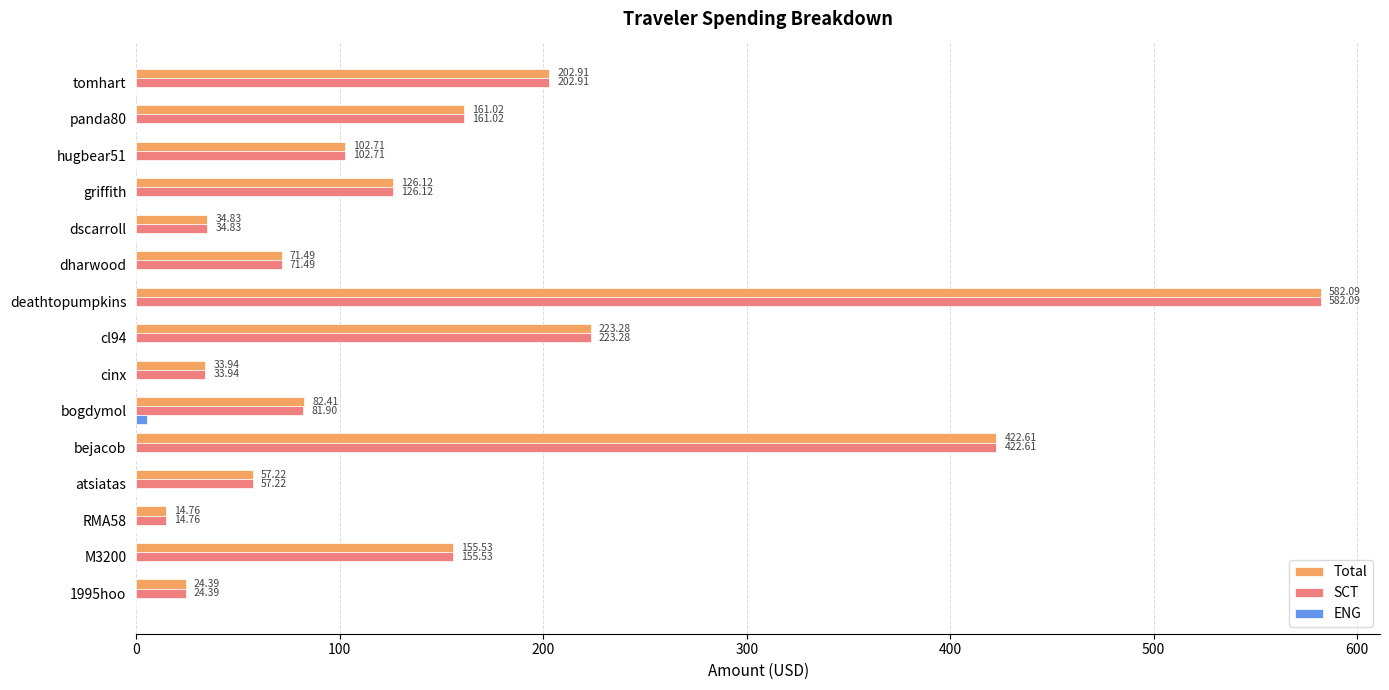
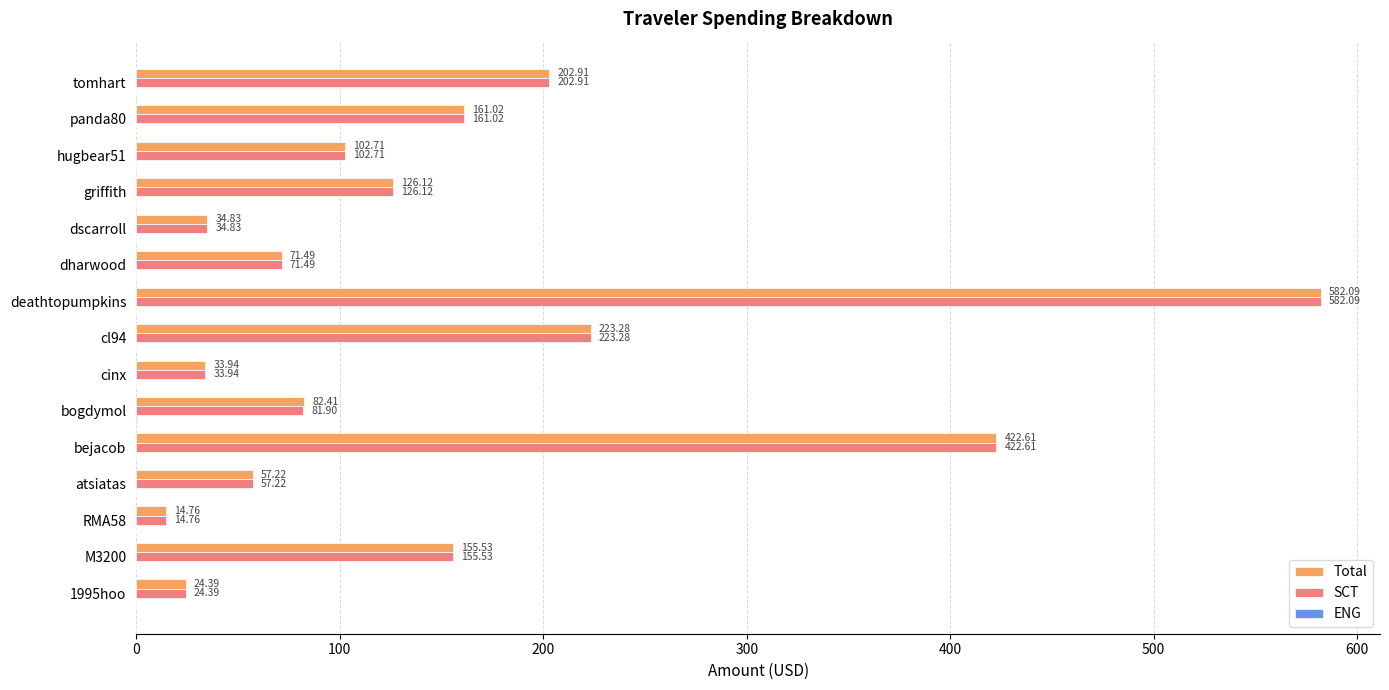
ENG, bogdymol: 5 -> 1
